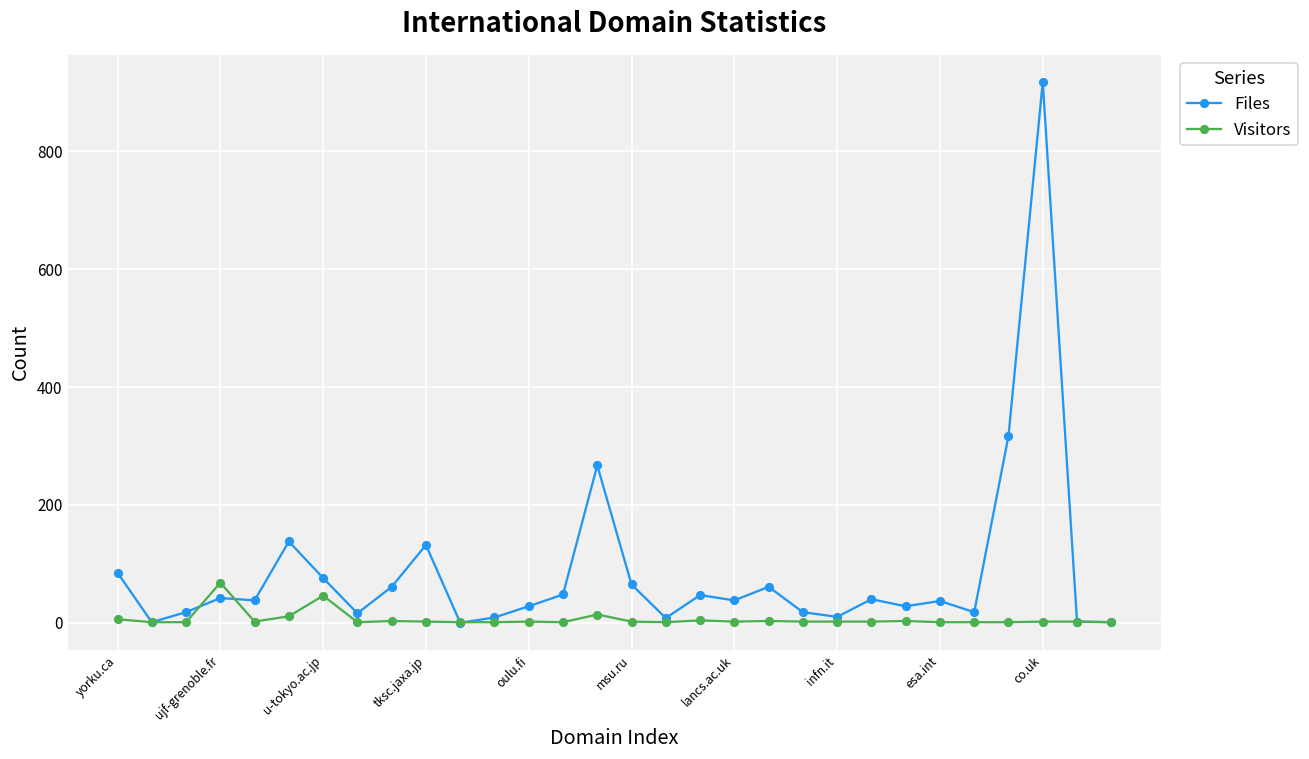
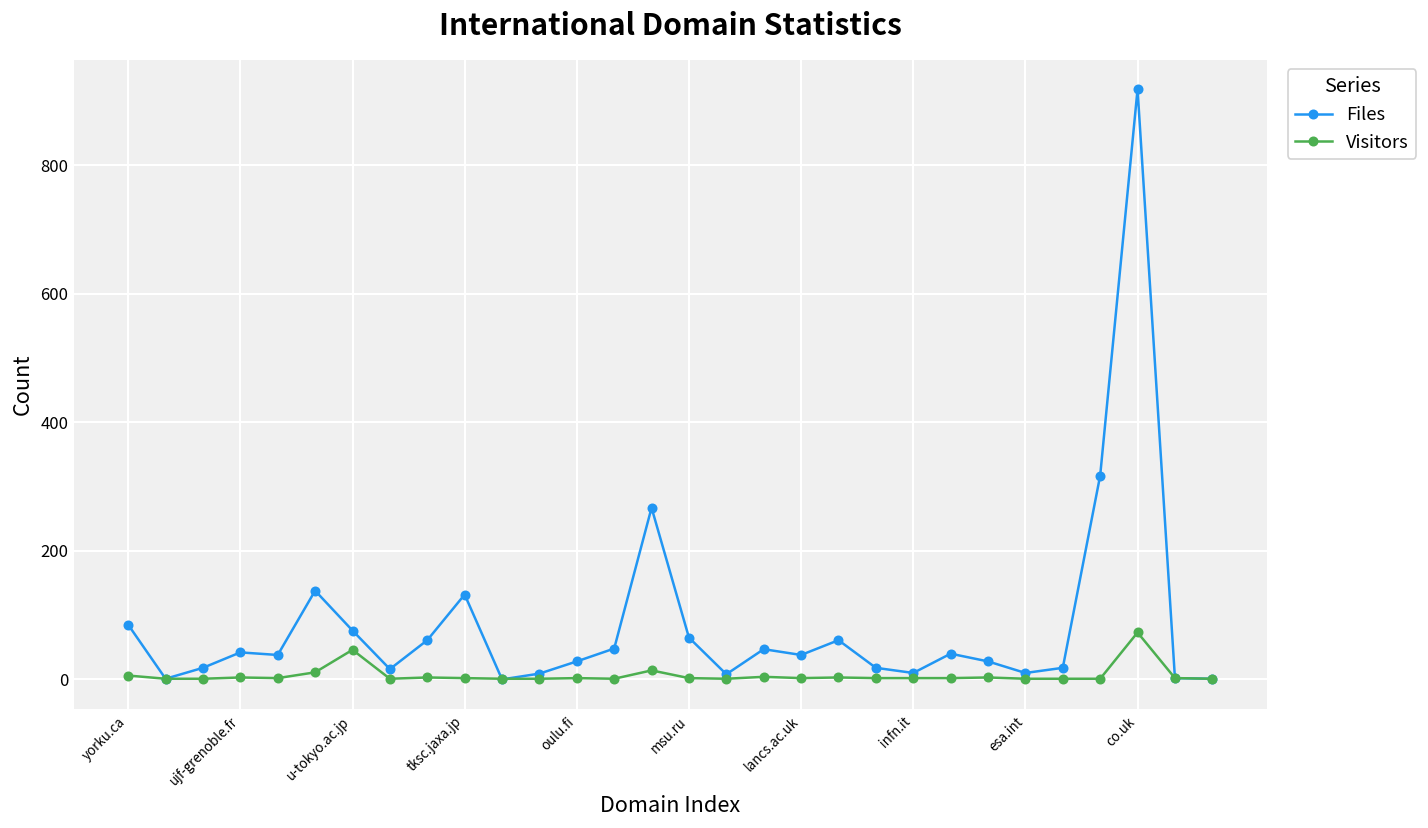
Visitors, ujf-grenoble.fr: 70 -> 0
Files, esa.int: 40 -> 10
Visitors, co.uk: 0 -> 70
